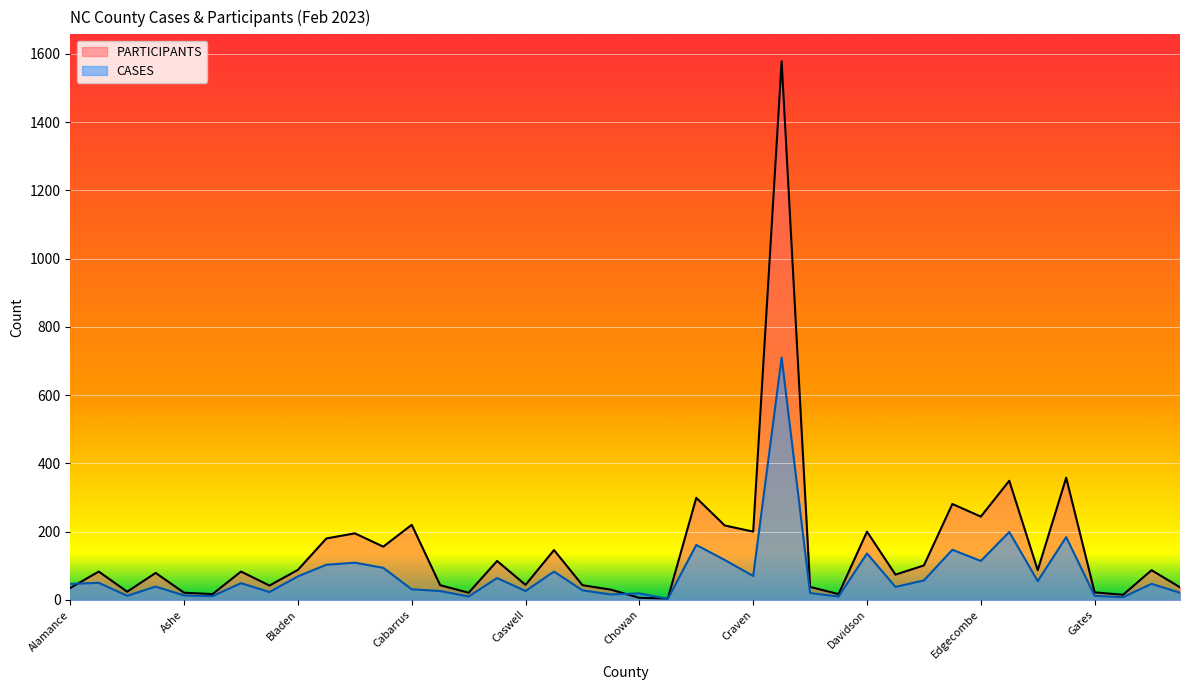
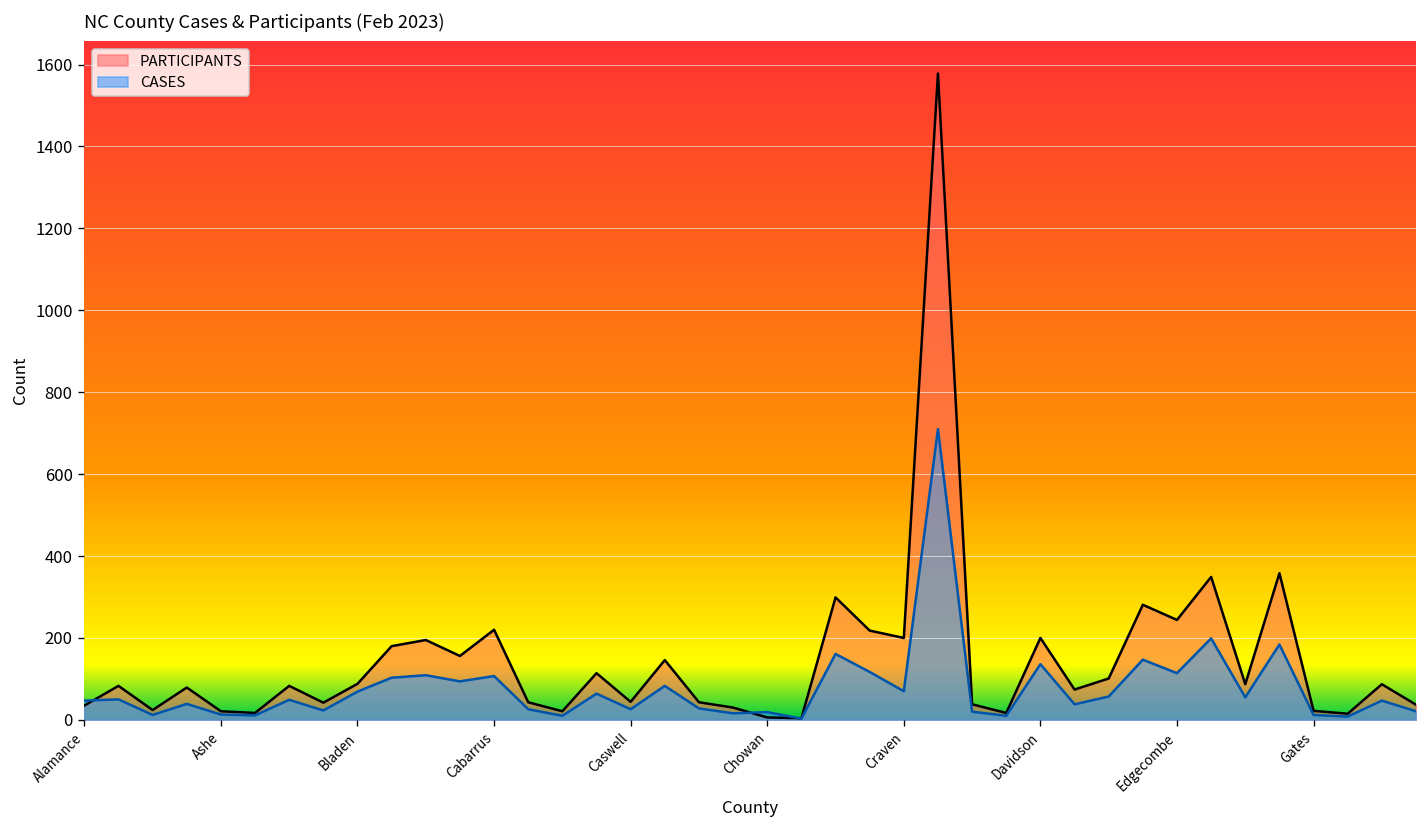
CASES, Cabarrus: 30 -> 110
